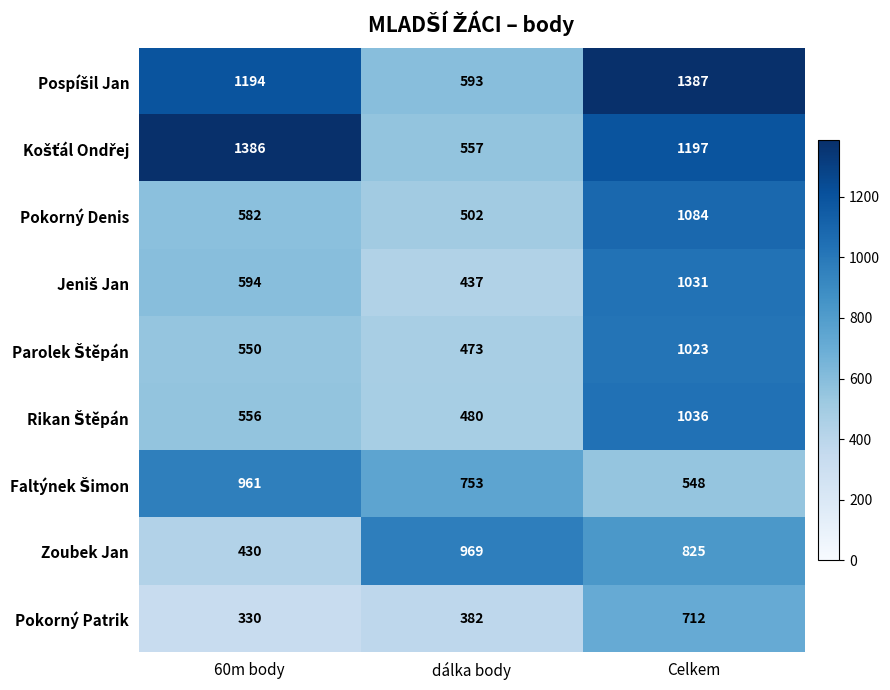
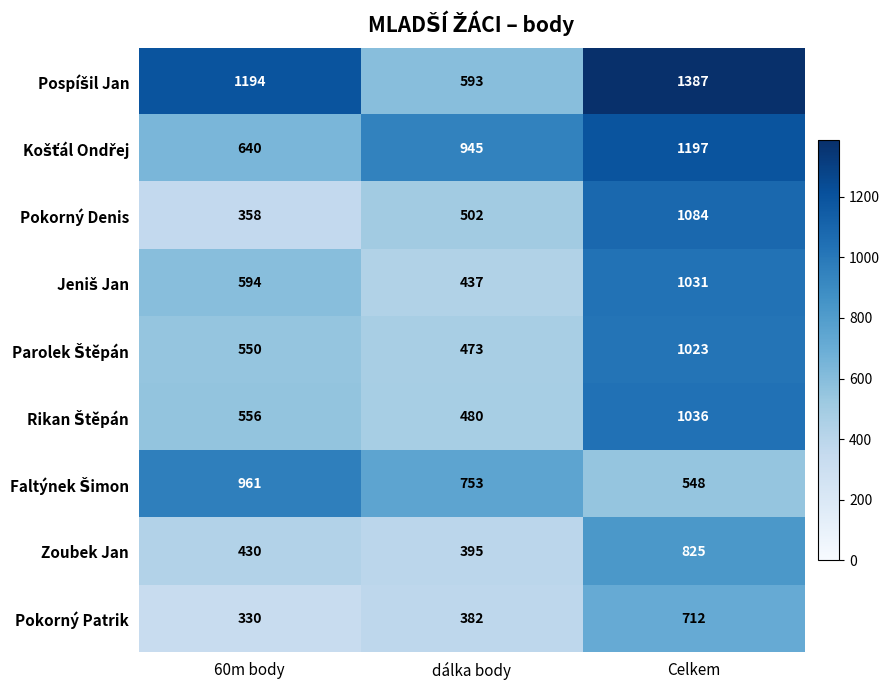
Košťál Ondřej, 60m body: 1386 -> 640
Košťál Ondřej, dálka body: 557 -> 945
Pokorný Denis, 60m body: 582 -> 358
Zoubek Jan, dálka body: 969 -> 395
